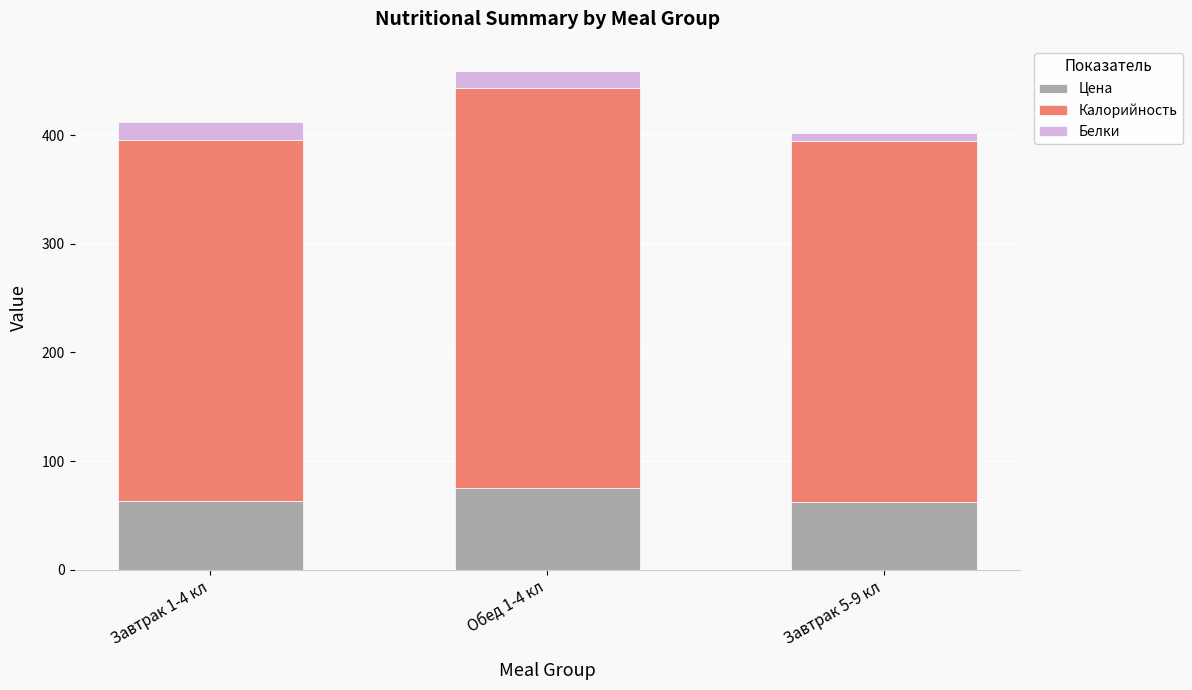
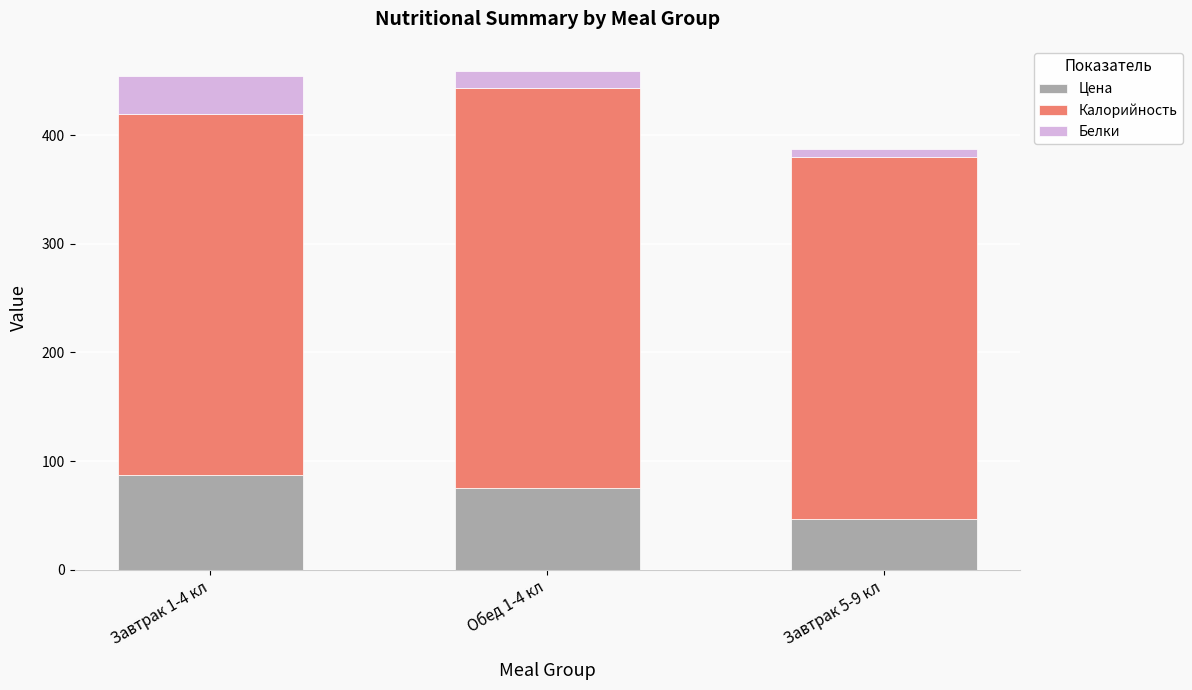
Цена, Завтрак 1-4 кл: 63 -> 87
Белки, Завтрак 1-4 кл: 17 -> 35
Цена, Завтрак 5-9 кл: 63 -> 47
